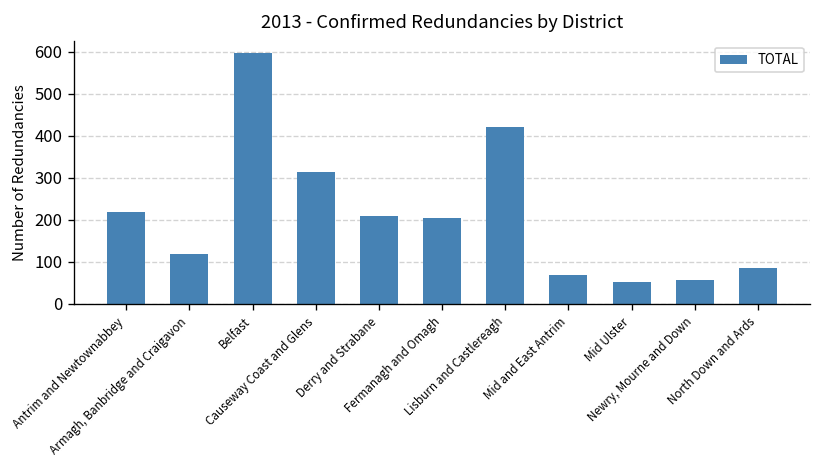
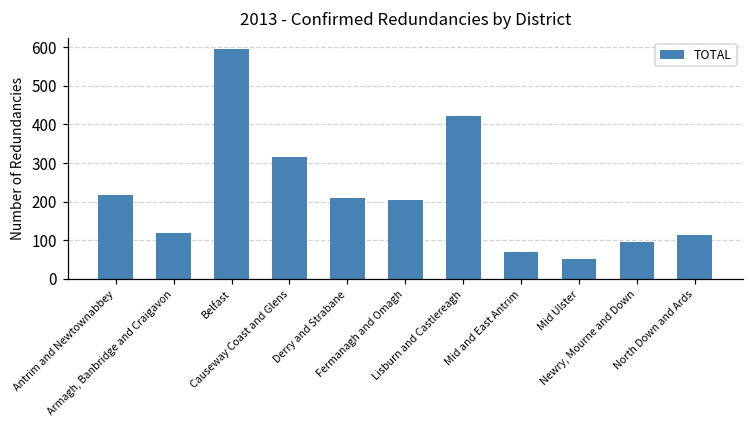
Newry, Mourne and Down: 60 -> 100
North Down and Ards: 90 -> 110
